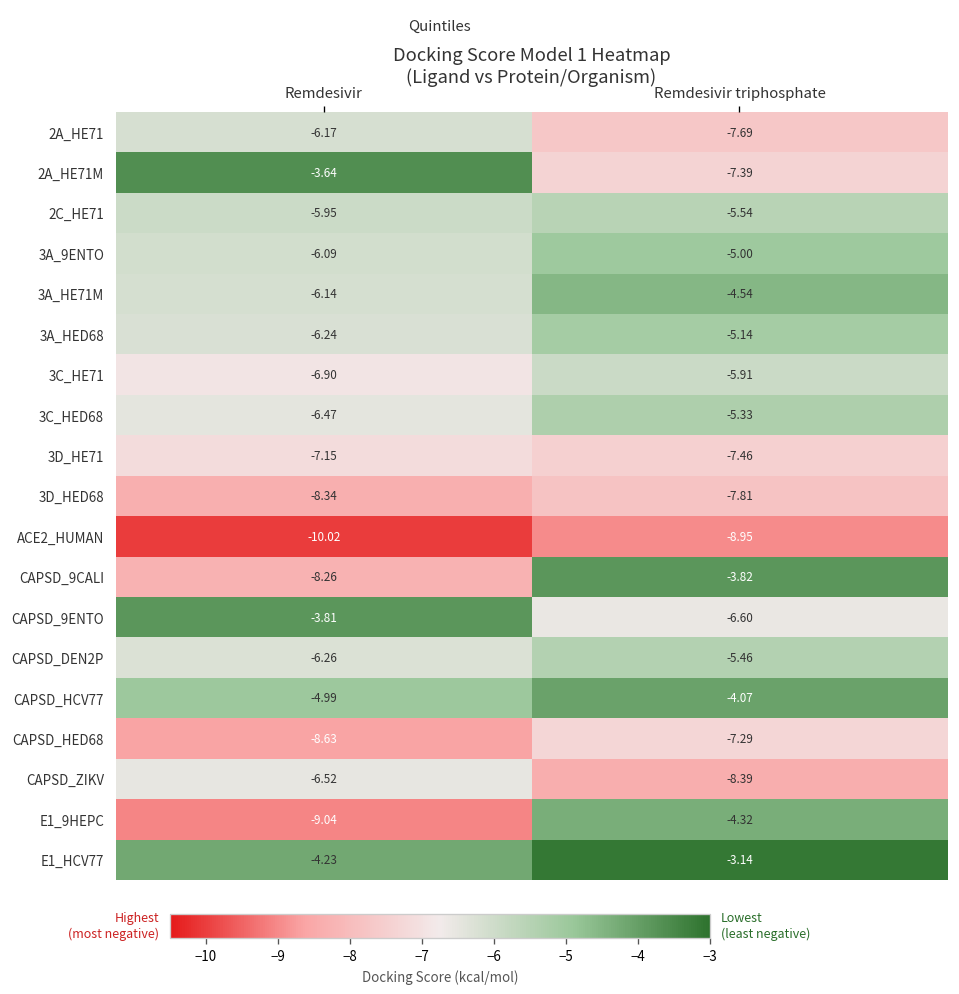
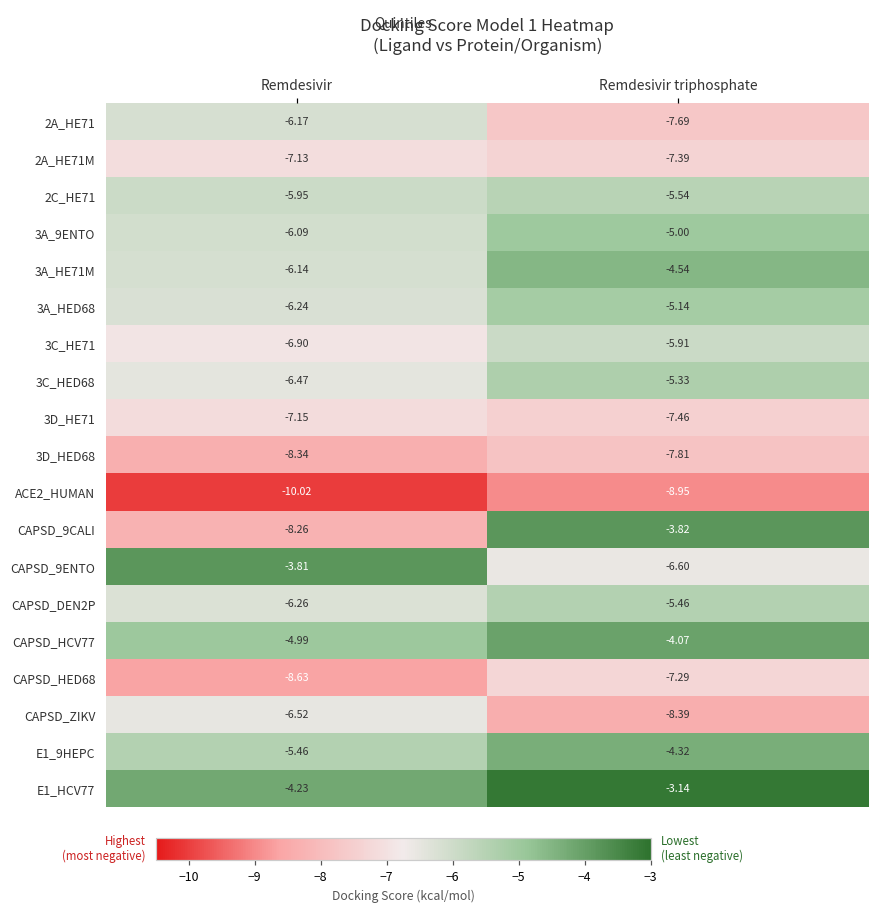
2A_HE71M, Remdesivir: -3.64 -> -7.13
E1_9HEPC, Remdesivir: -9.04 -> -5.46
